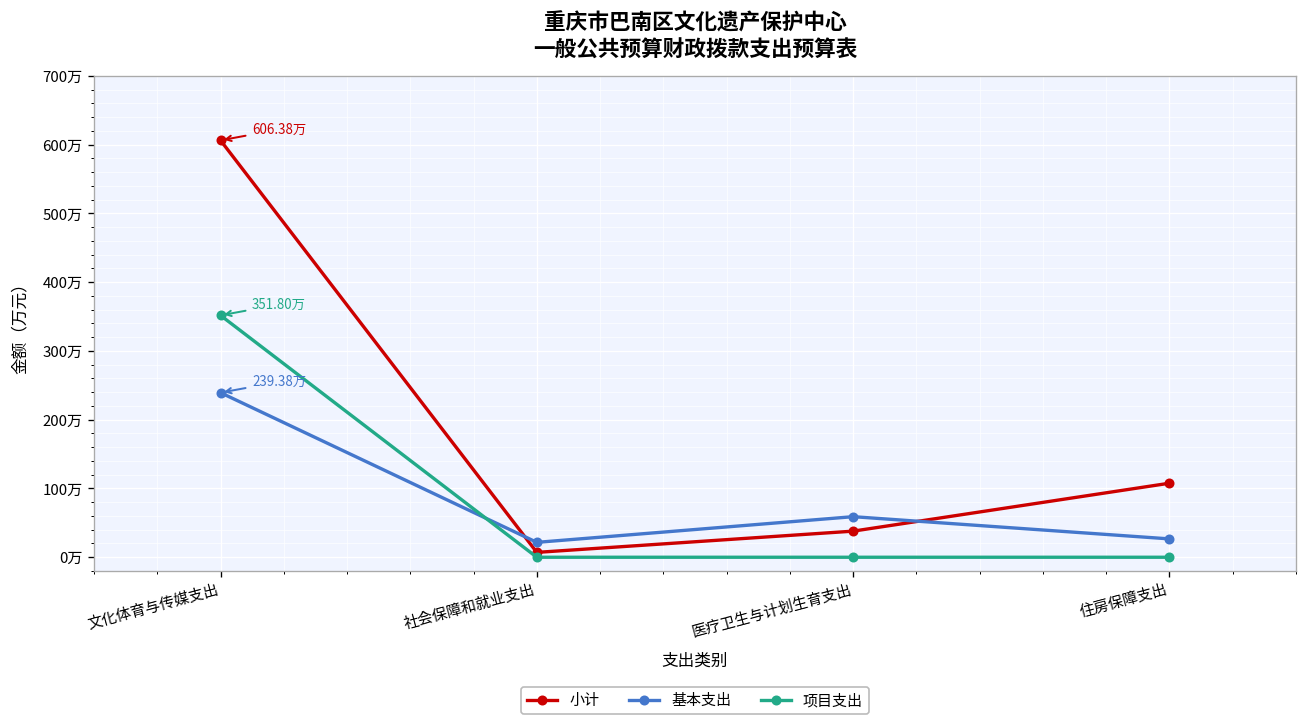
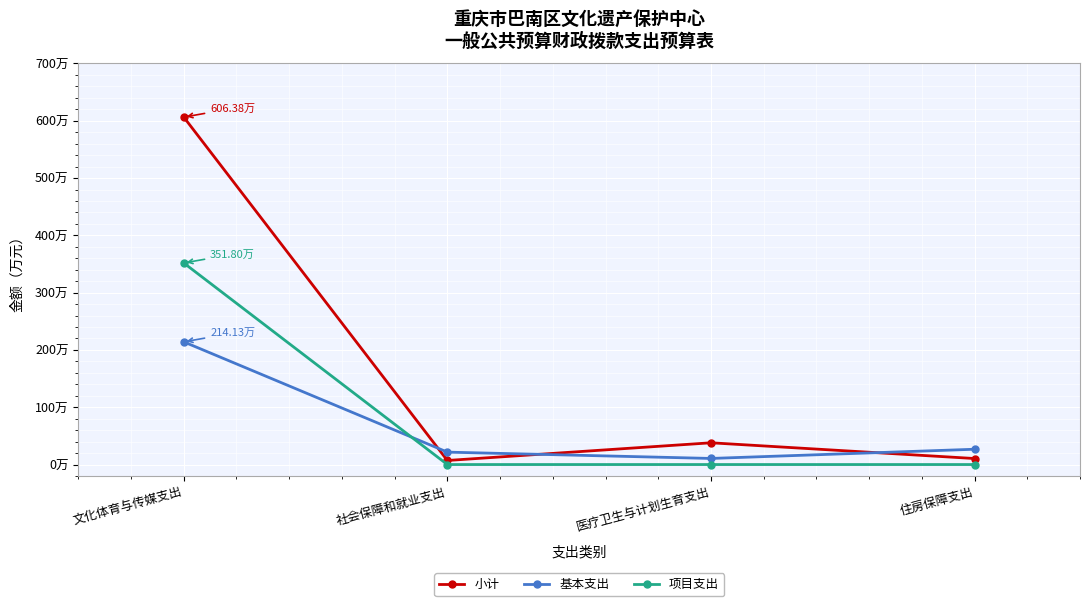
基本支出, 文化体育与传媒支出: 239.38万 -> 214.13万
基本支出, 医疗卫生与计划生育支出: 60万 -> 10万
小计, 住房保障支出: 110万 -> 10万
